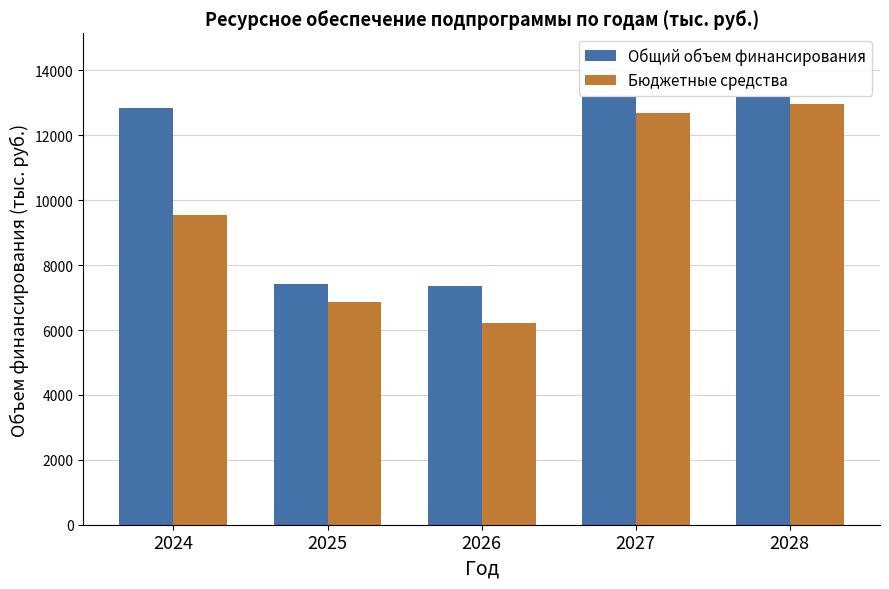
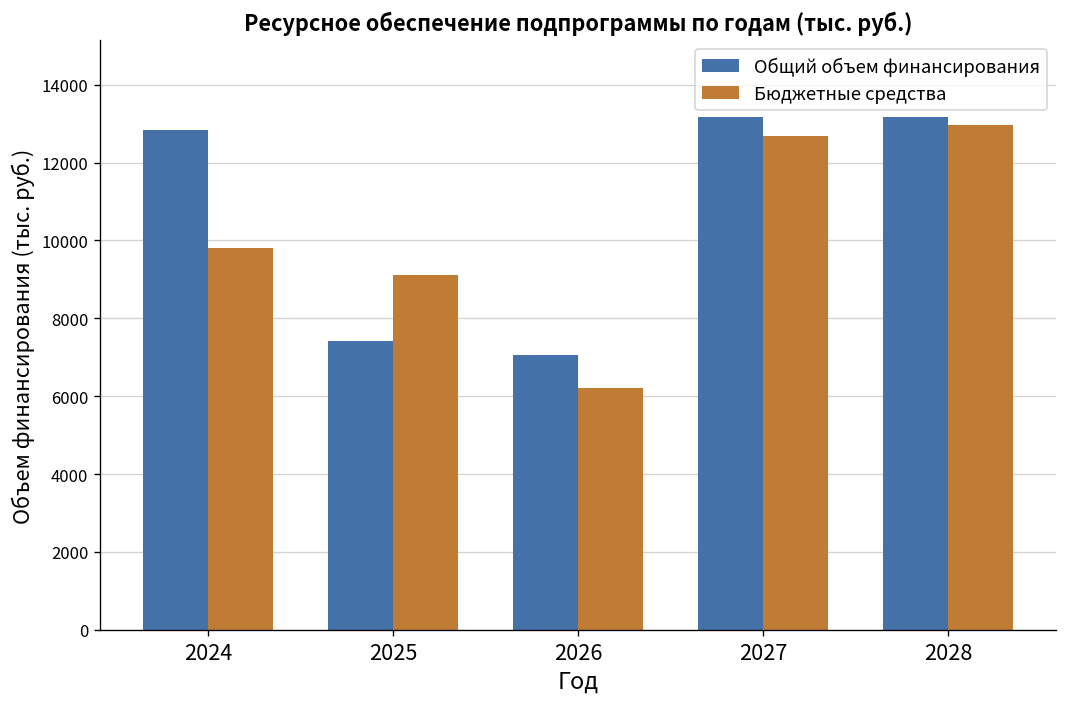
Бюджетные средства, 2024: 9600 -> 9800
Бюджетные средства, 2025: 6900 -> 9100
Общий объем финансирования, 2026: 7400 -> 7100
